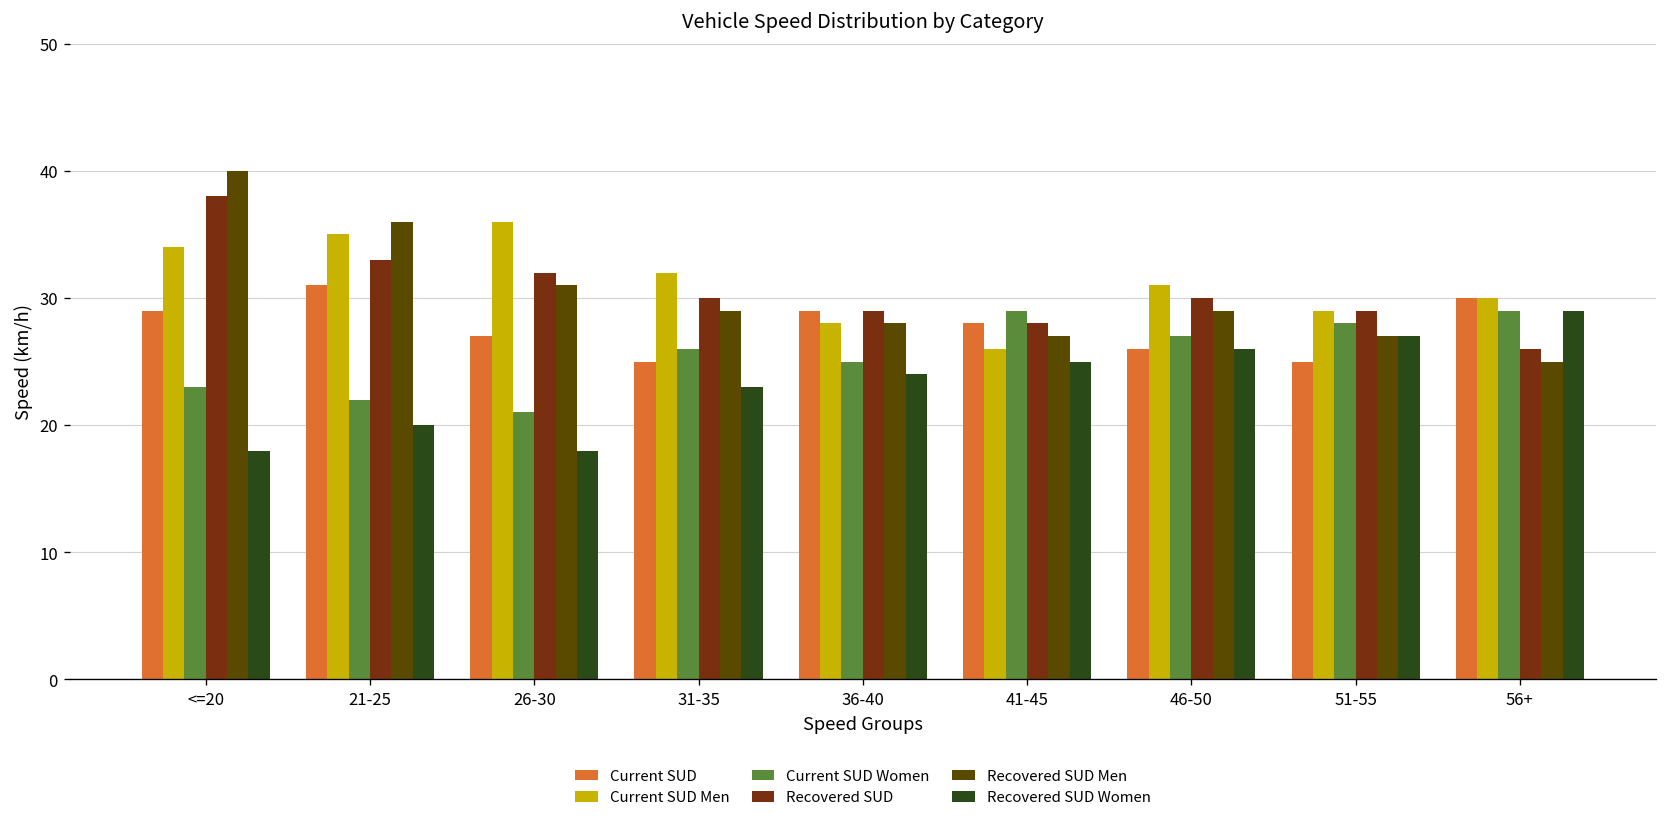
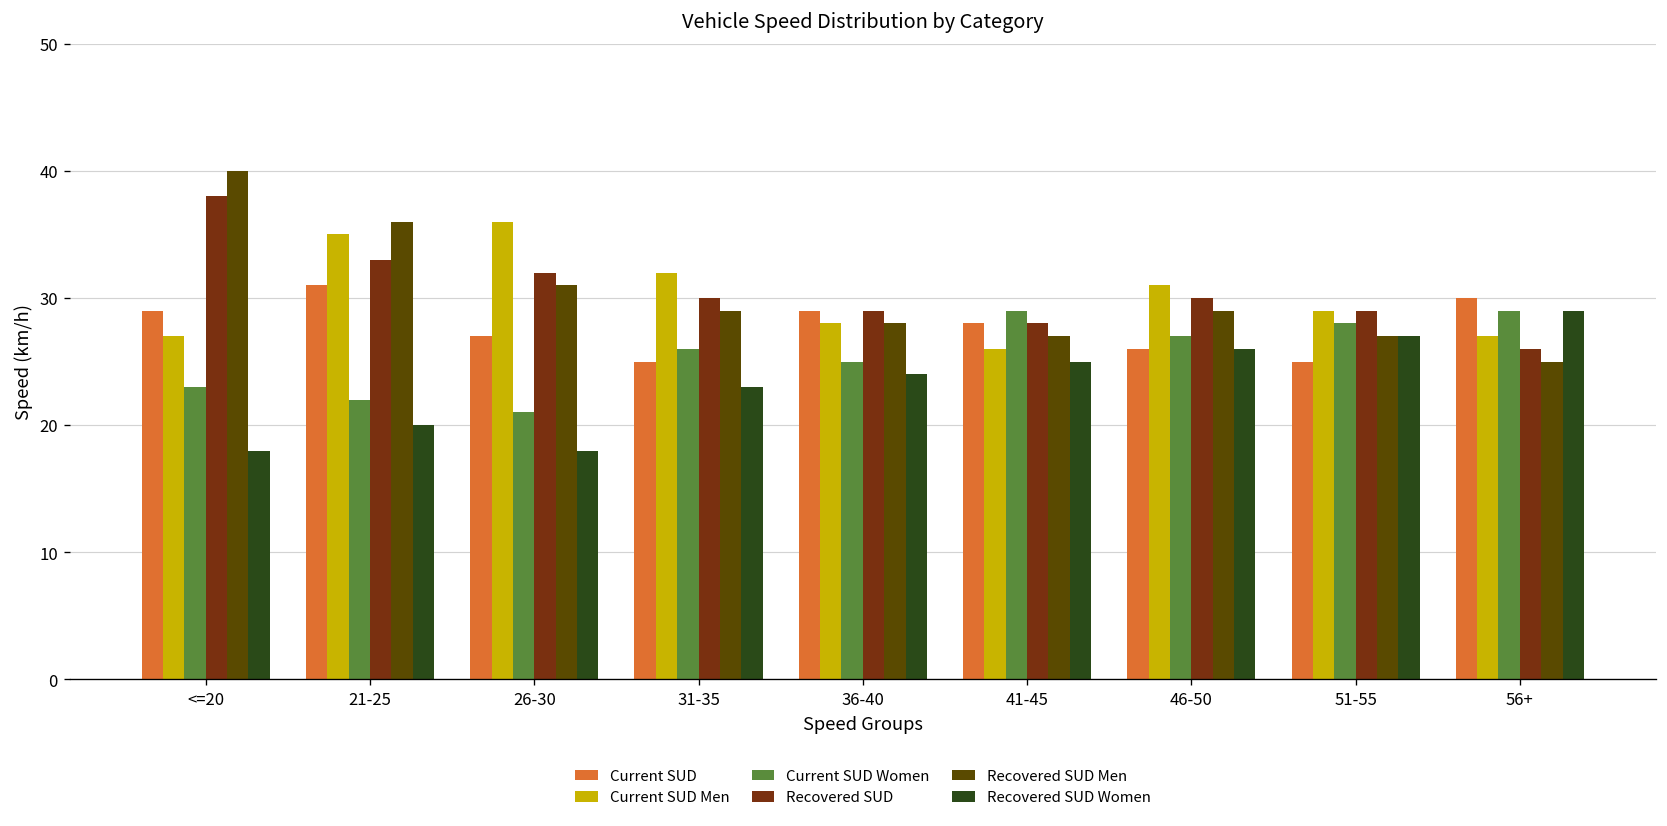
Current SUD Men, <=20: 34 -> 27
Current SUD Men, 56+: 30 -> 27
